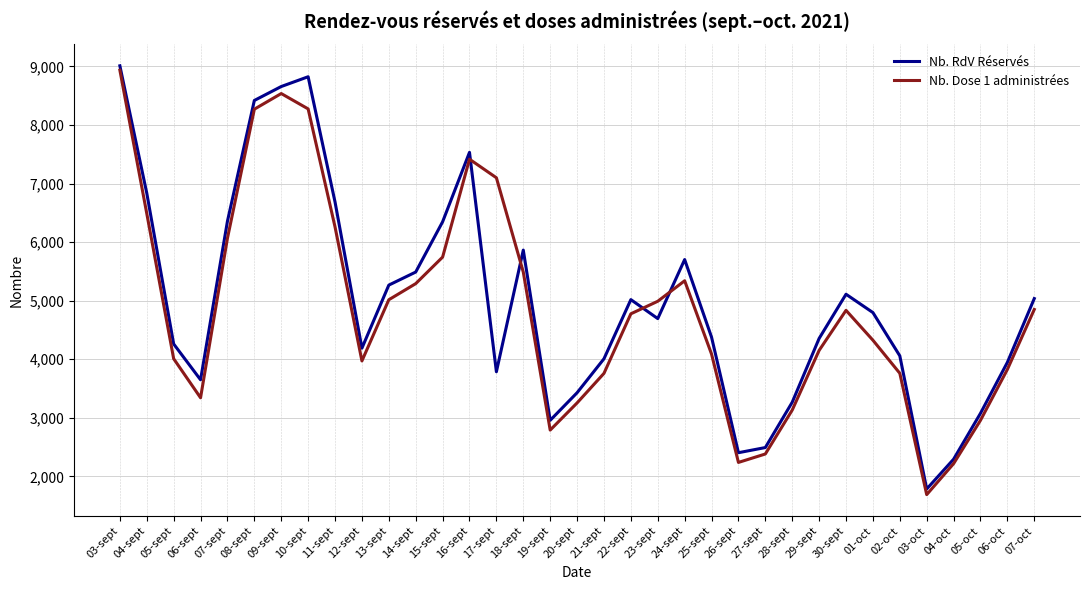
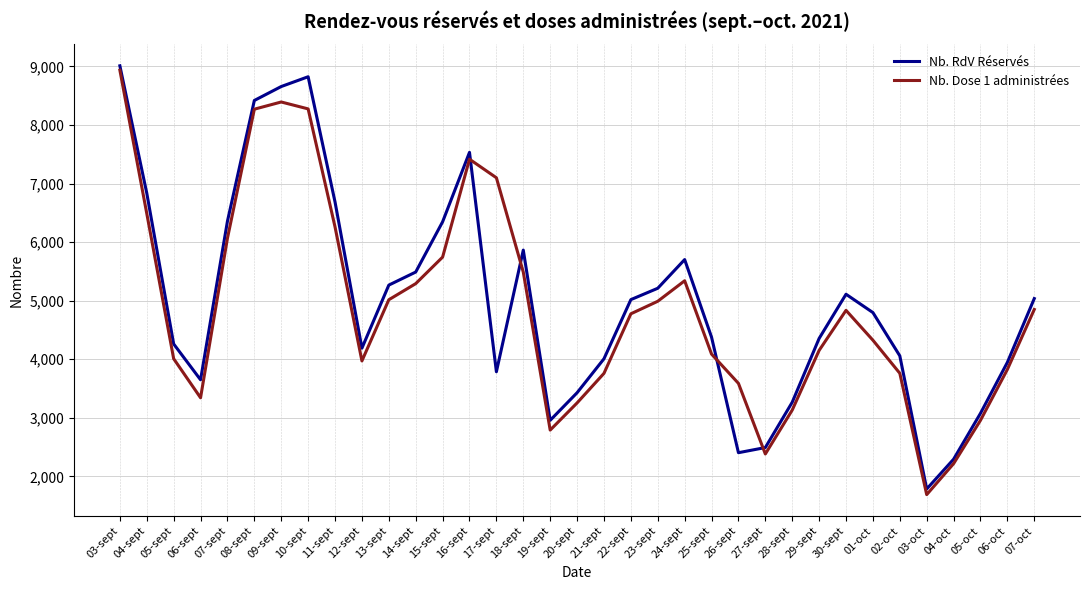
Nb. Dose 1 administrées, 09-sept: 8,500 -> 8,400
Nb. RdV Réservés, 23-sept: 4,700 -> 5,200
Nb. Dose 1 administrées, 26-sept: 2,200 -> 3,600
